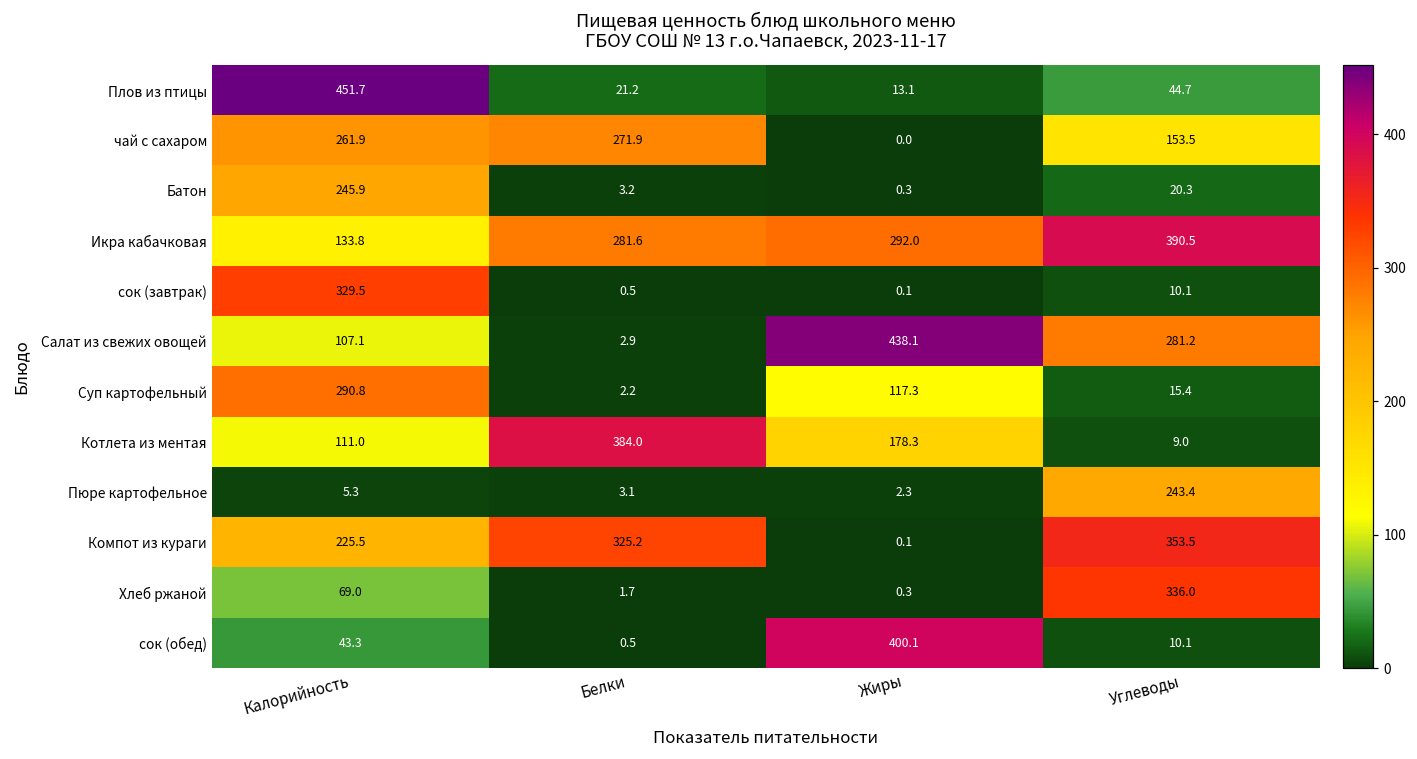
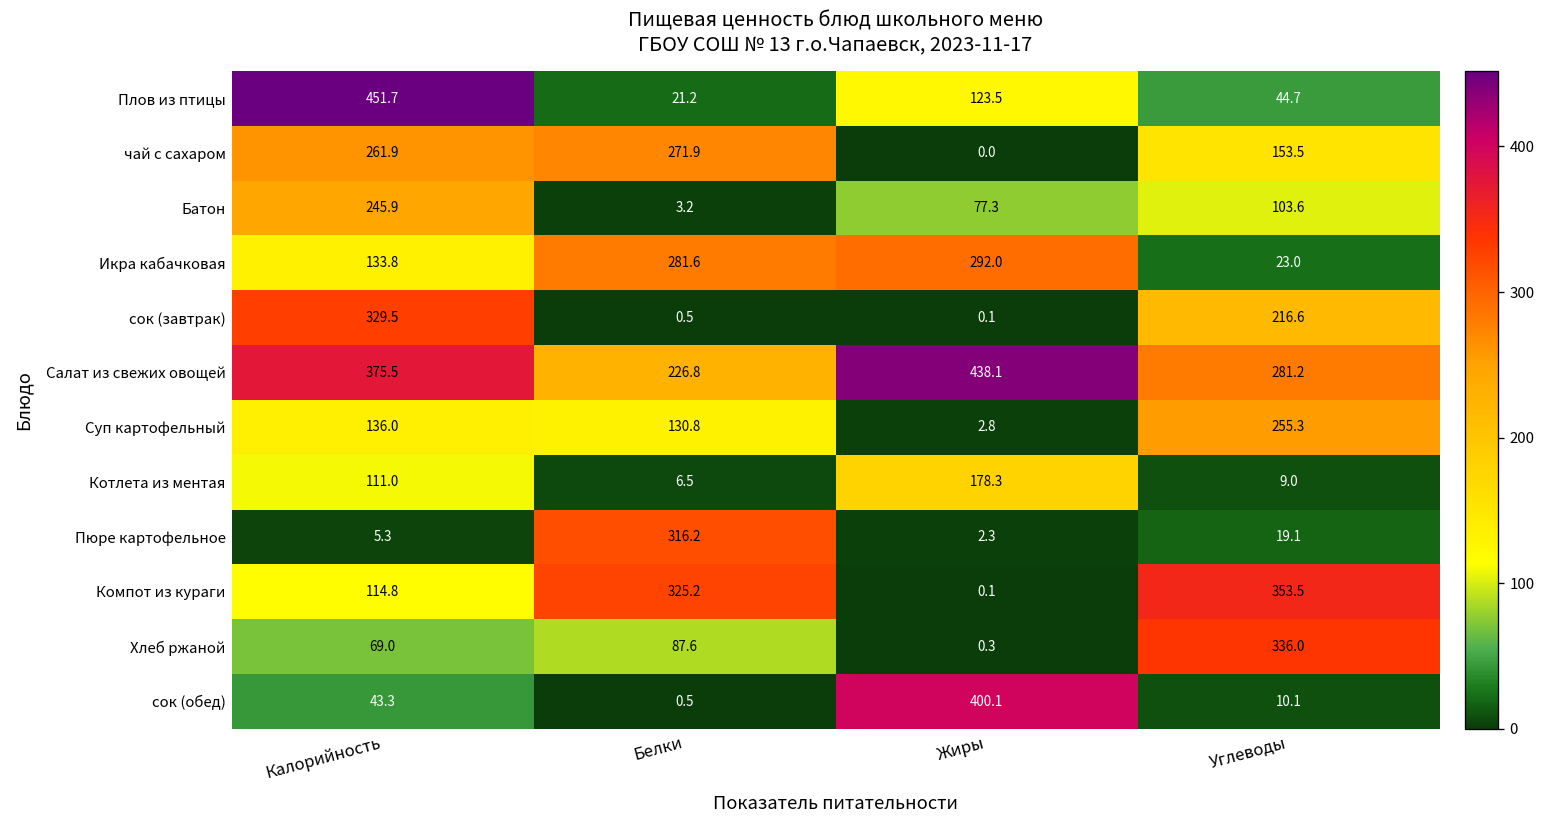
Плов из птицы, Жиры: 13.1 -> 123.5
Батон, Жиры: 0.3 -> 77.3
Батон, Углеводы: 20.3 -> 103.6
Икра кабачковая, Углеводы: 390.5 -> 23.0
сок (завтрак), Углеводы: 10.1 -> 216.6
Салат из свежих овощей, Калорийность: 107.1 -> 375.5
Салат из свежих овощей, Белки: 2.9 -> 226.8
Суп картофельный, Калорийность: 290.8 -> 136.0
Суп картофельный, Белки: 2.2 -> 130.8
Суп картофельный, Жиры: 117.3 -> 2.8
Суп картофельный, Углеводы: 15.4 -> 255.3
Котлета из ментая, Белки: 384.0 -> 6.5
Пюре картофельное, Белки: 3.1 -> 316.2
Пюре картофельное, Углеводы: 243.4 -> 19.1
Компот из кураги, Калорийность: 225.5 -> 114.8
Хлеб ржаной, Белки: 1.7 -> 87.6
